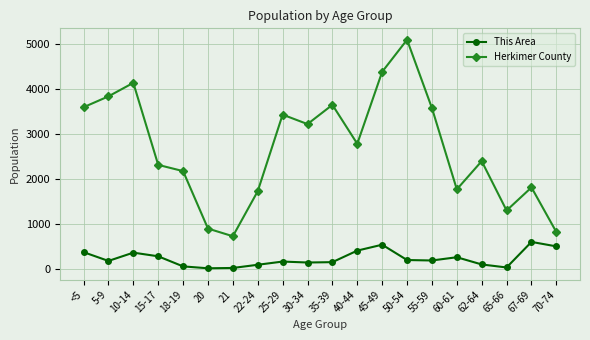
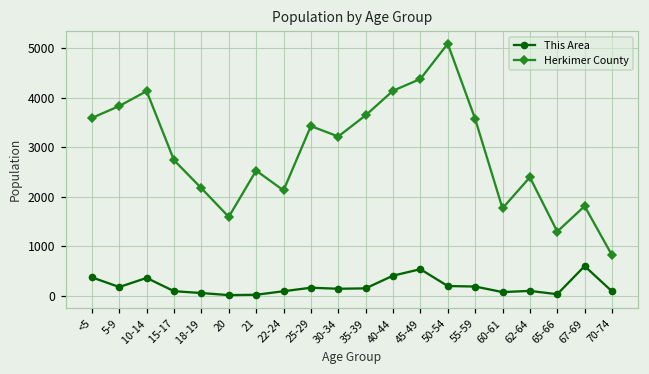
This Area, 15-17: 300 -> 100
Herkimer County, 15-17: 2300 -> 2700
Herkimer County, 20: 900 -> 1600
Herkimer County, 21: 700 -> 2500
Herkimer County, 22-24: 1700 -> 2100
Herkimer County, 40-44: 2800 -> 4100
This Area, 60-61: 300 -> 100
This Area, 70-74: 500 -> 100
